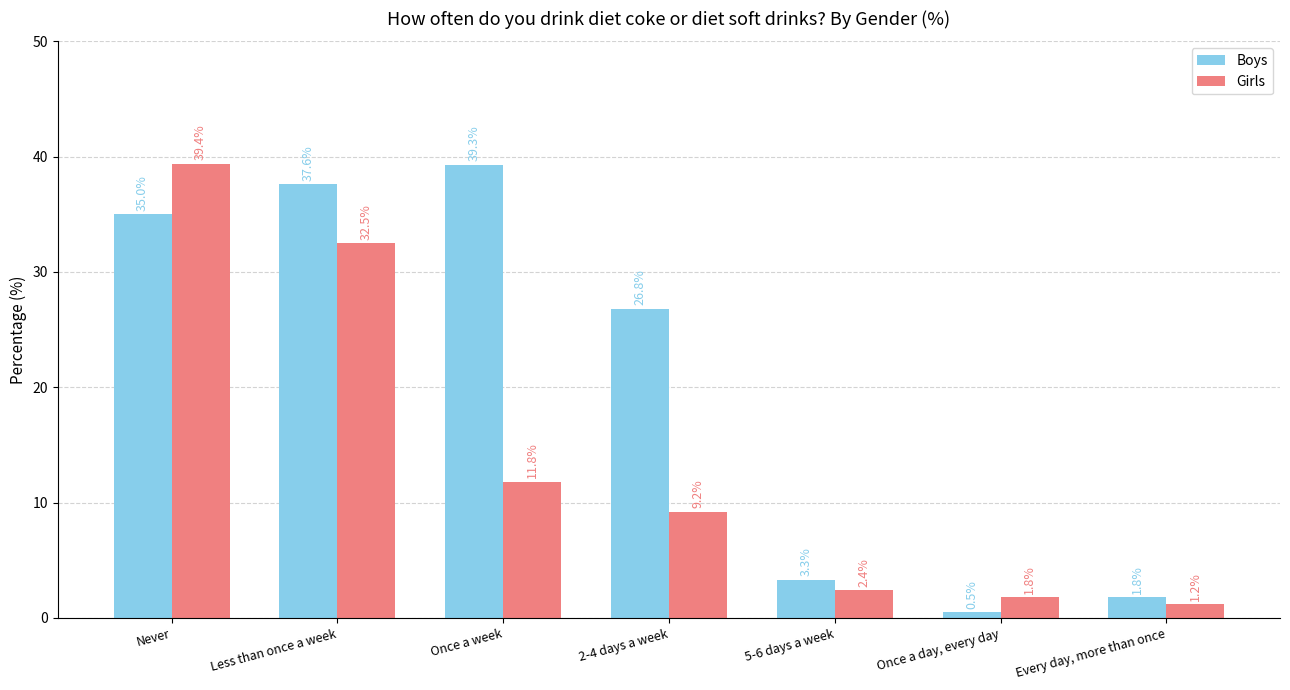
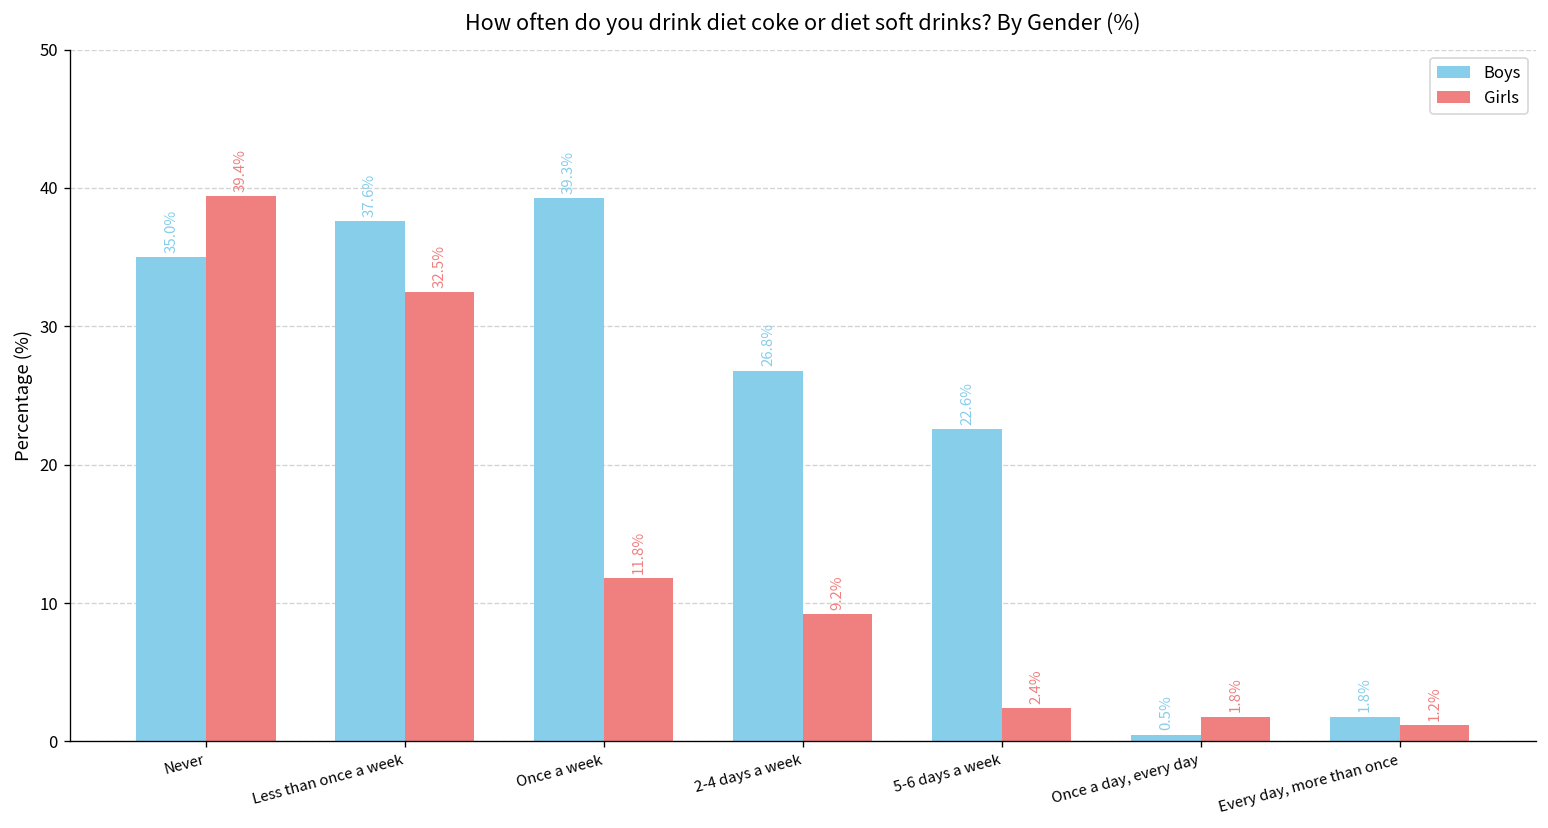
Boys, 5-6 days a week: 3.3% -> 22.6%
